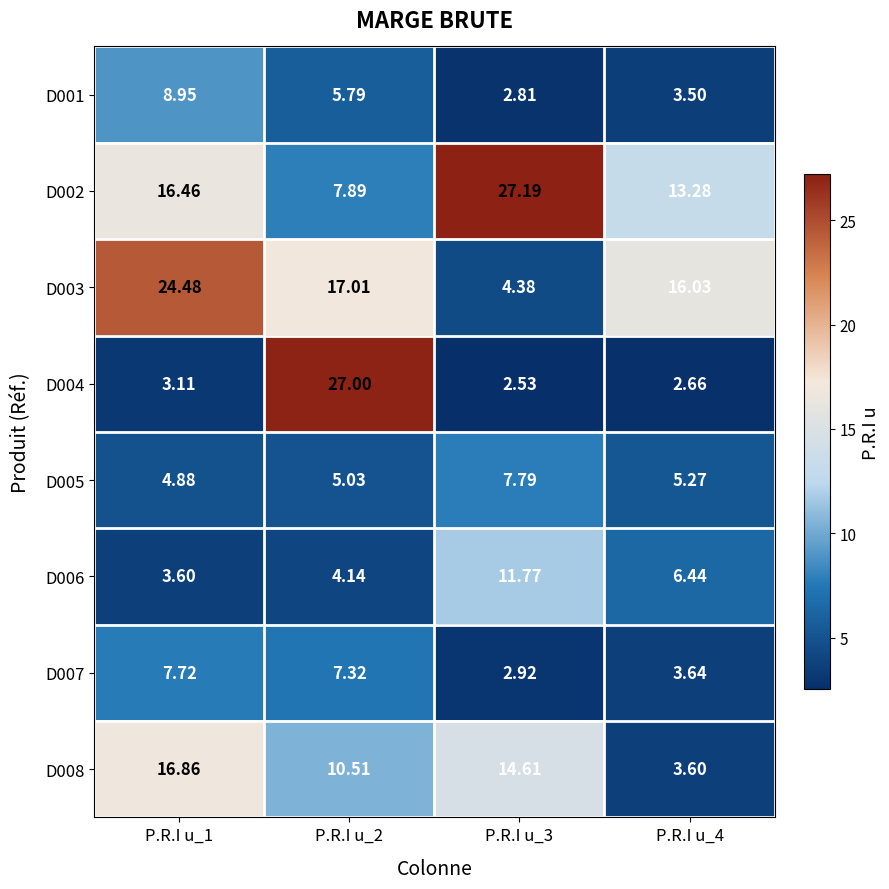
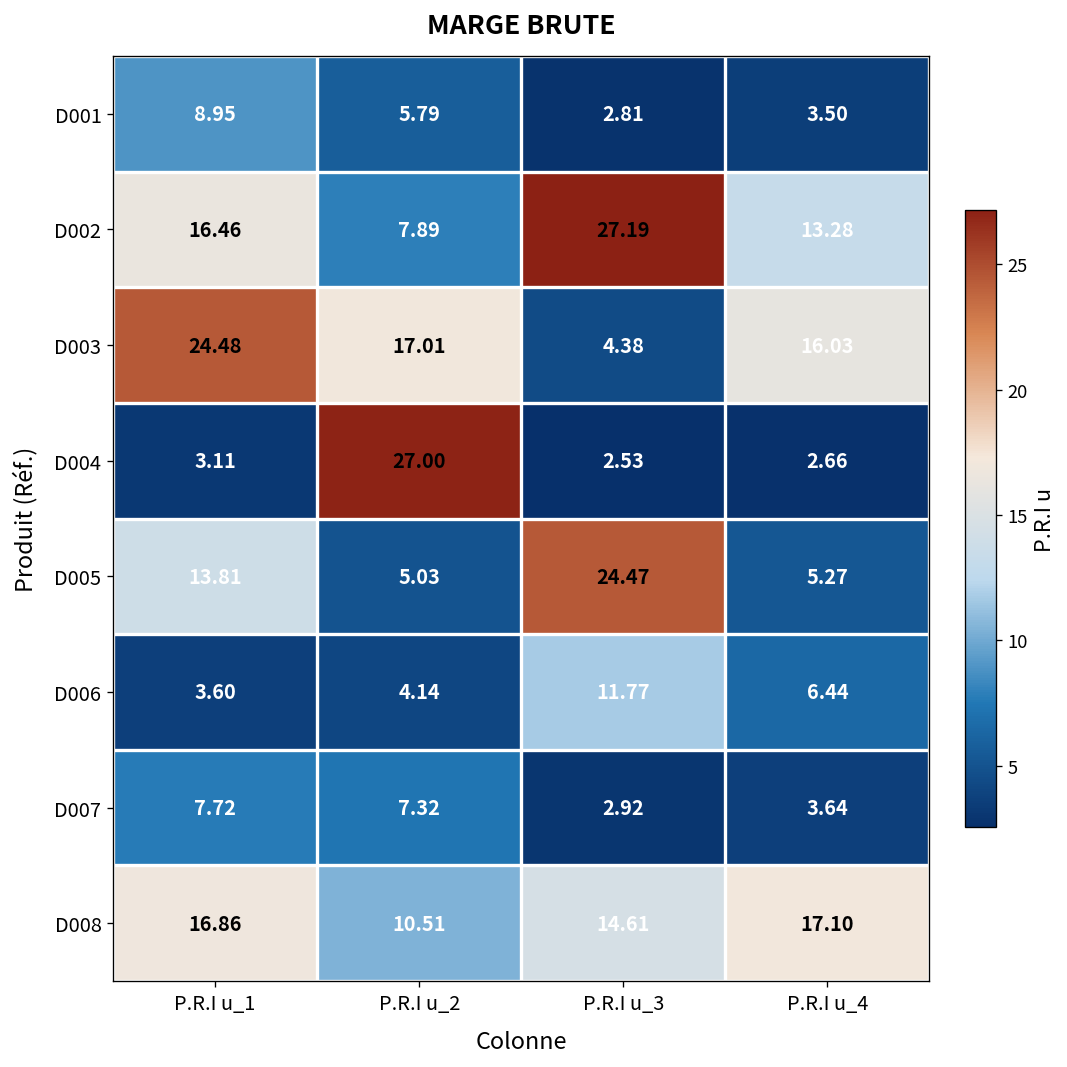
D005, P.R.I u_1: 4.88 -> 13.81
D005, P.R.I u_3: 7.79 -> 24.47
D008, P.R.I u_4: 3.60 -> 17.10
